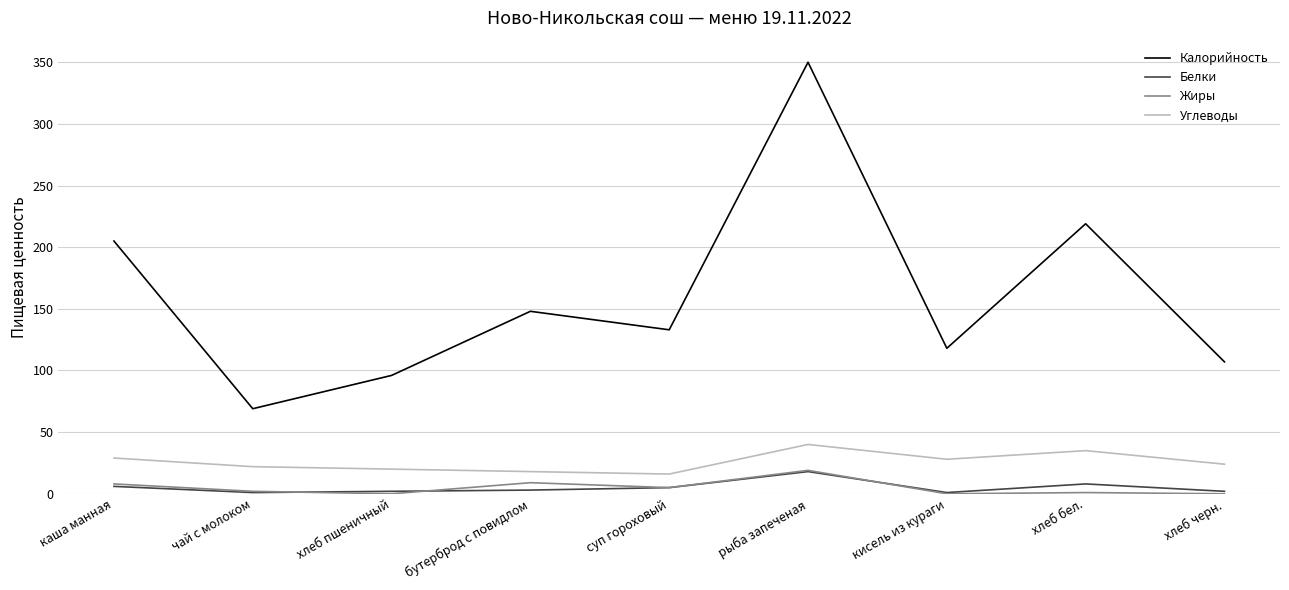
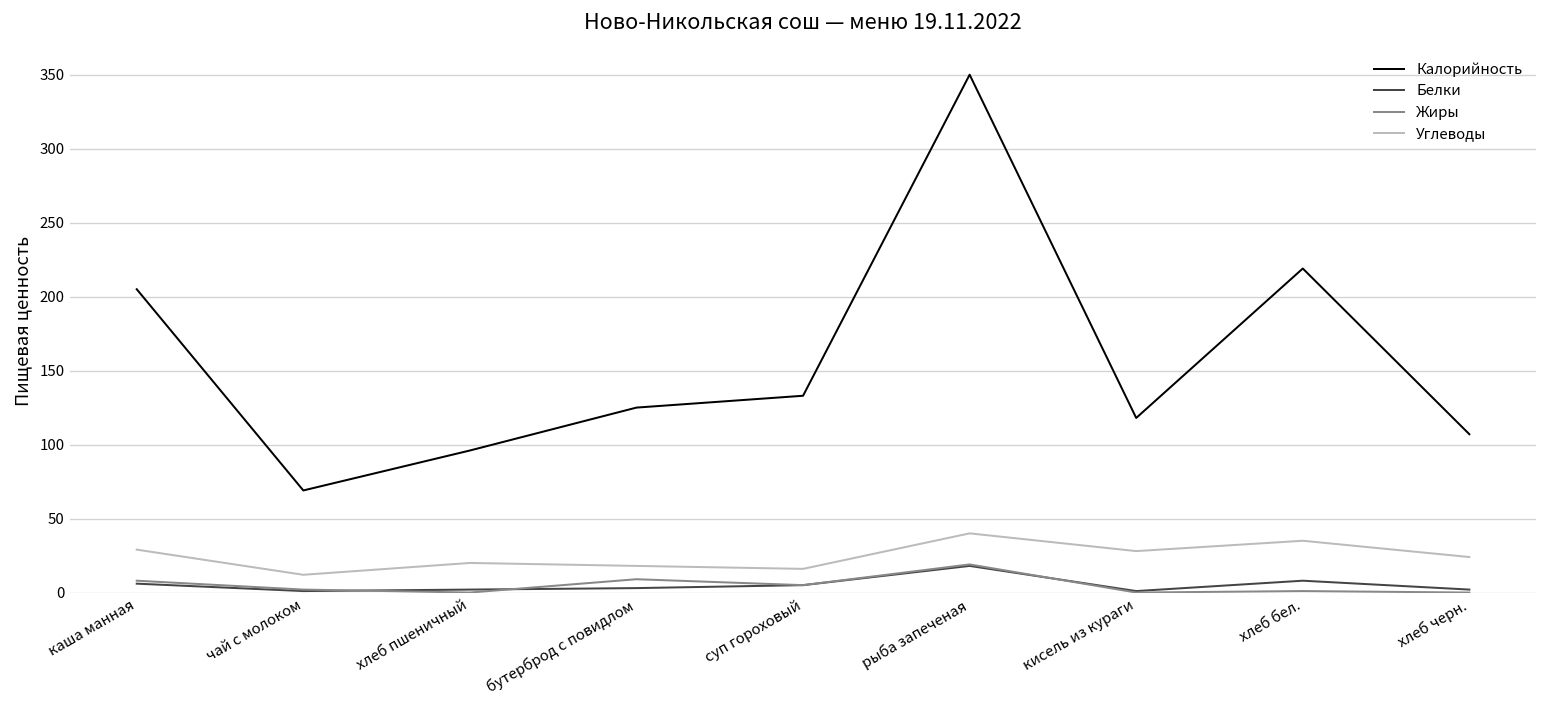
Углеводы, чай с молоком: 22 -> 12
Калорийность, бутерброд с повидлом: 148 -> 125
